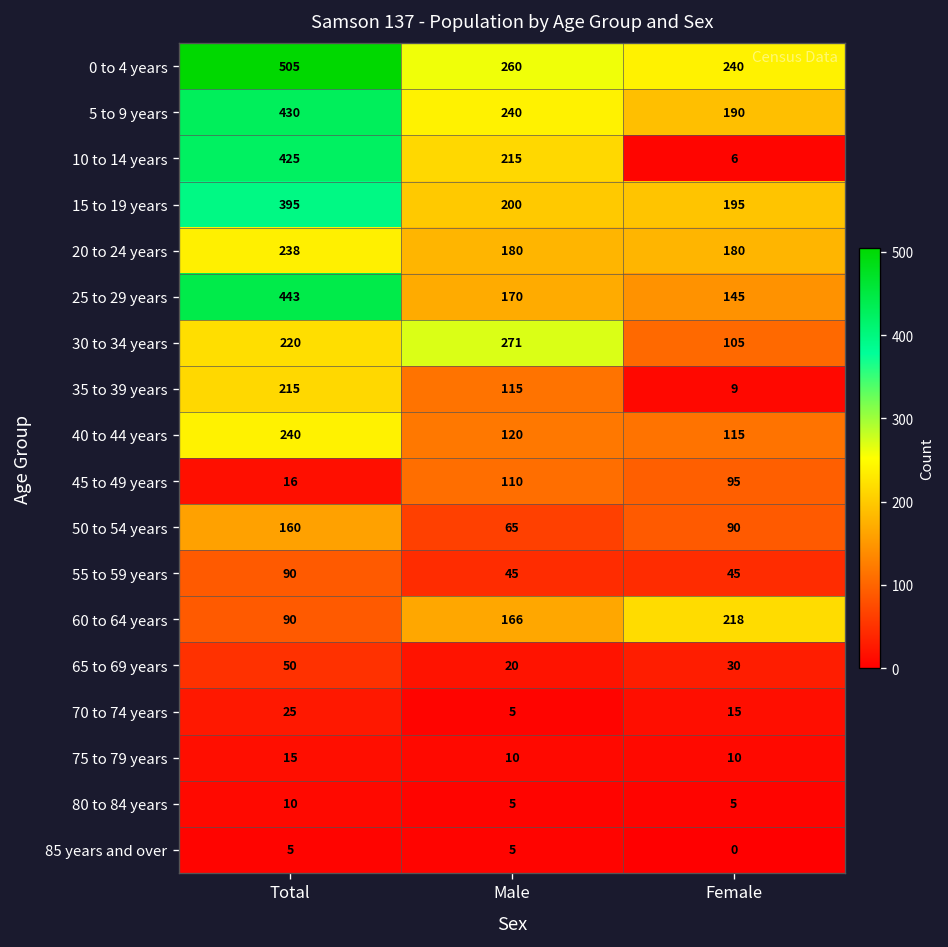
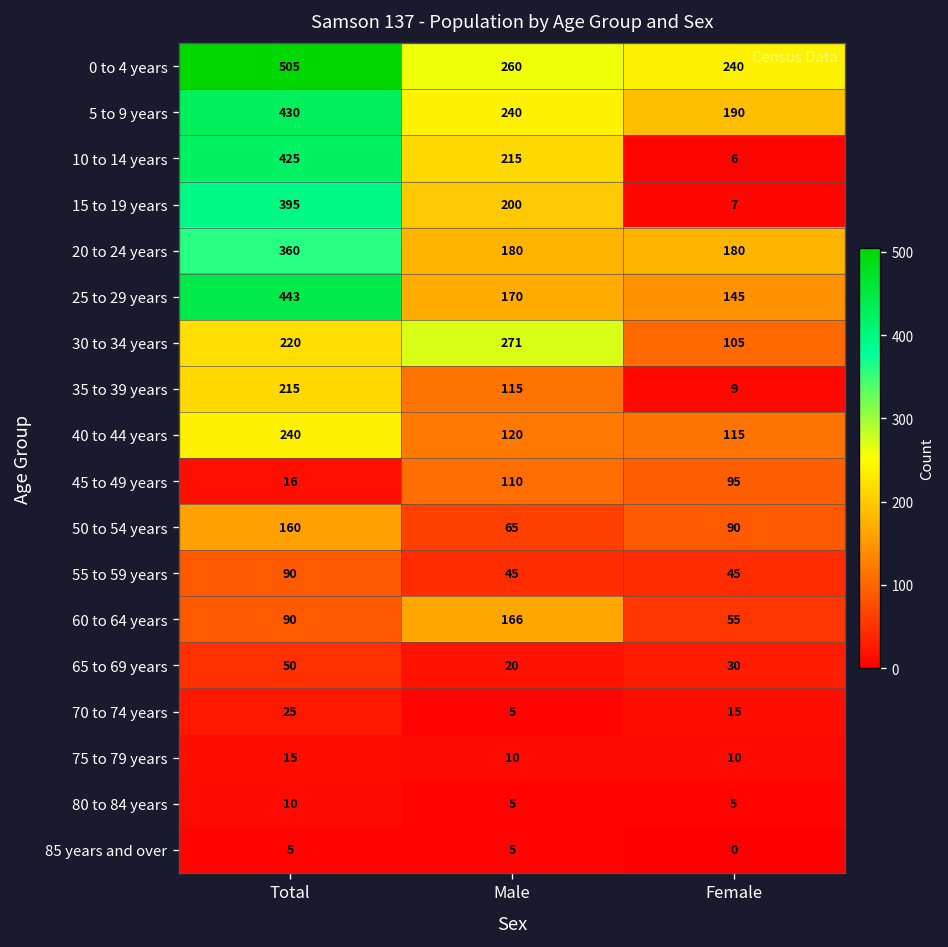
15 to 19 years, Female: 195 -> 7
20 to 24 years, Total: 238 -> 360
60 to 64 years, Female: 218 -> 55
